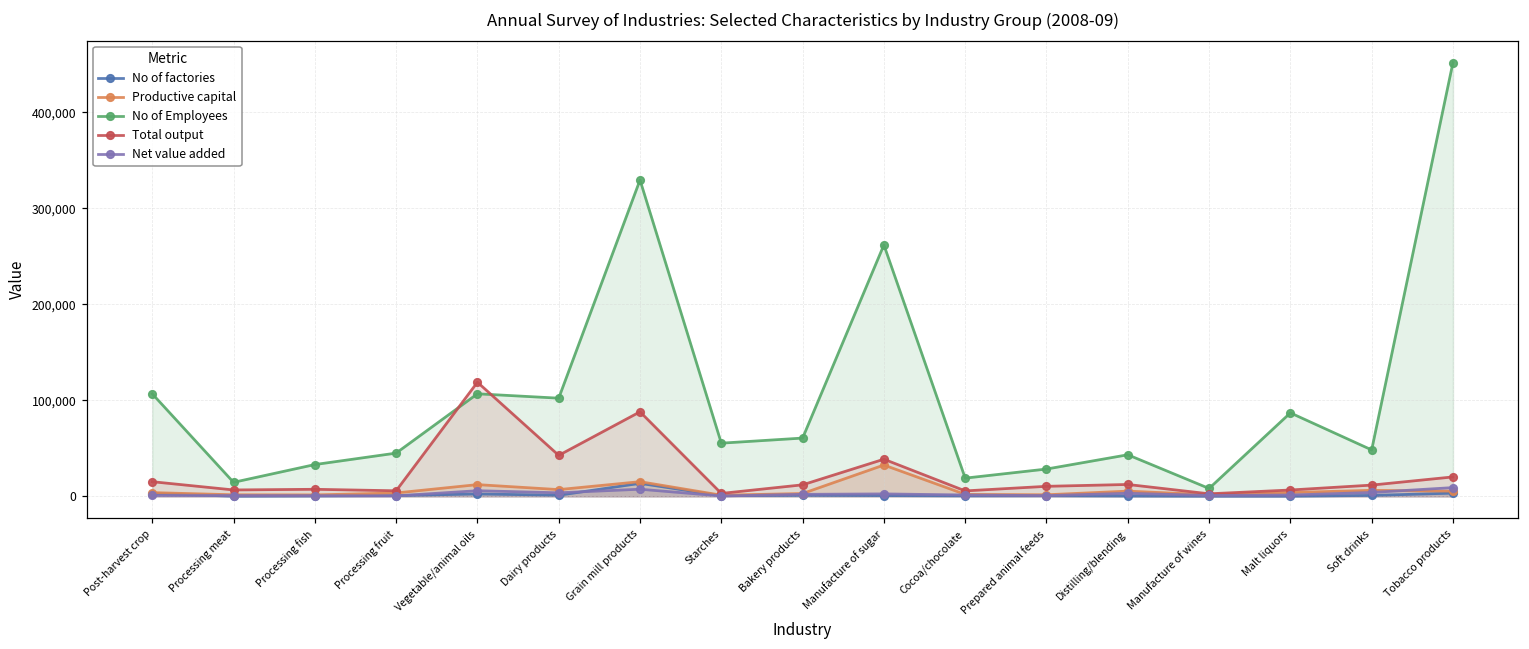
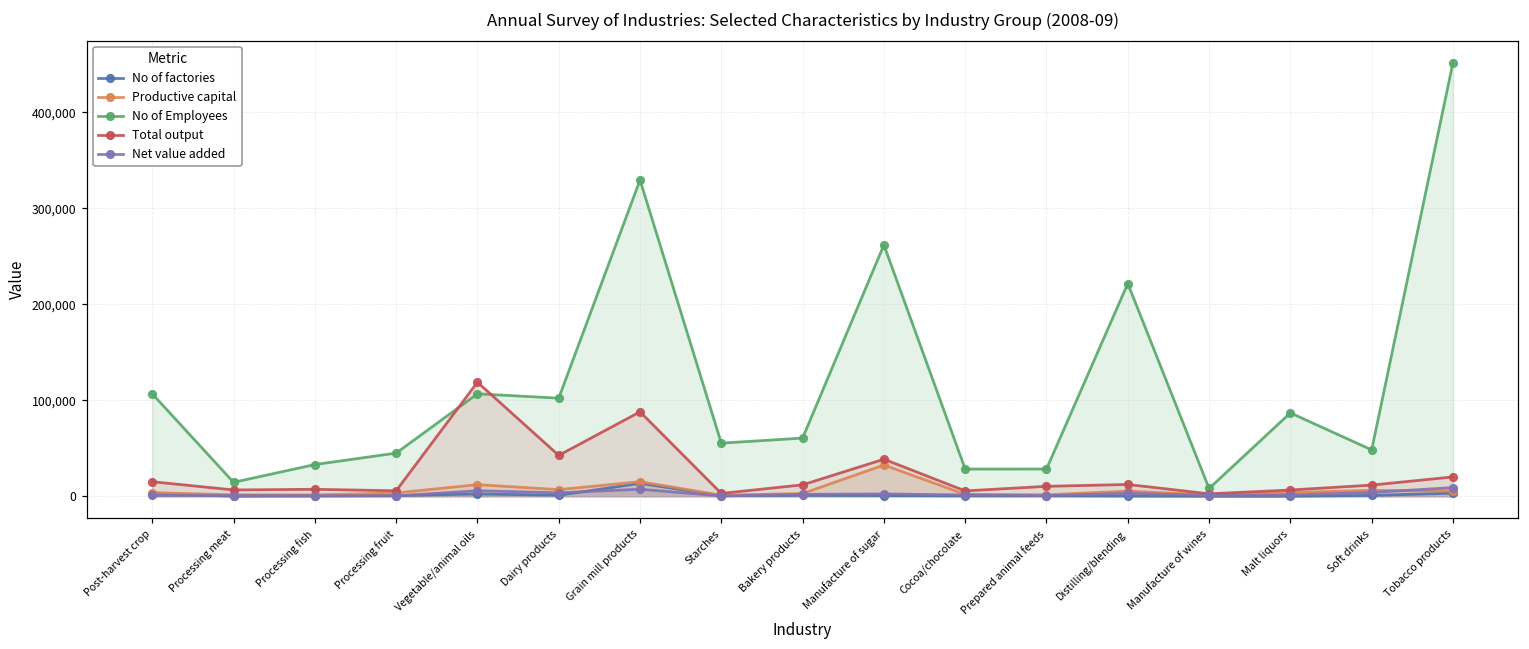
No of Employees, Cocoa/chocolate: 20,000 -> 30,000
No of Employees, Distilling/blending: 40,000 -> 220,000
